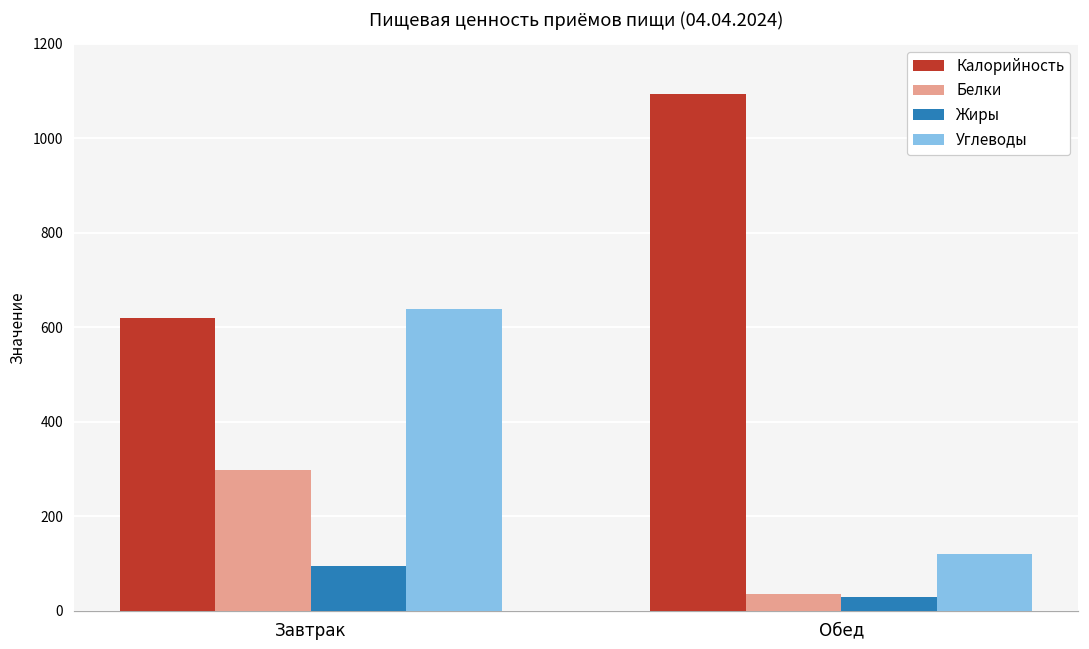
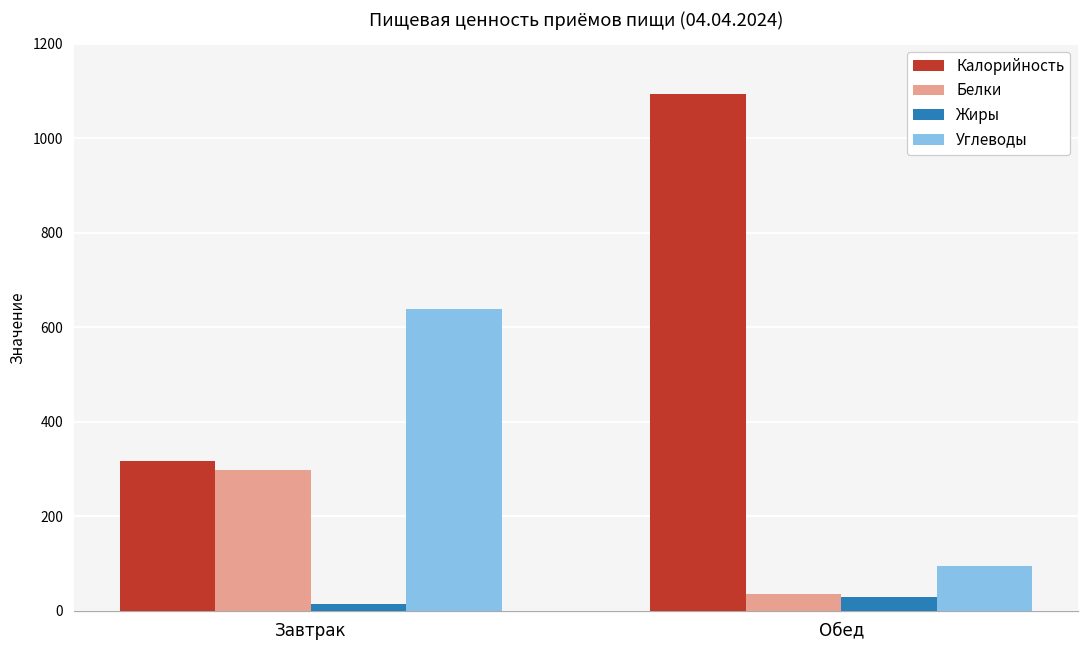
Калорийность, Завтрак: 620 -> 320
Жиры, Завтрак: 90 -> 20
Углеводы, Обед: 120 -> 100
